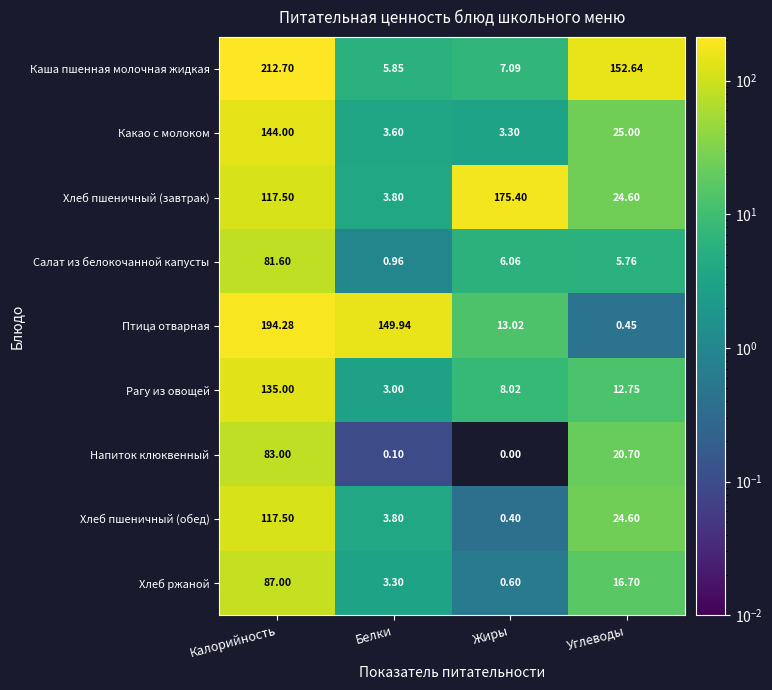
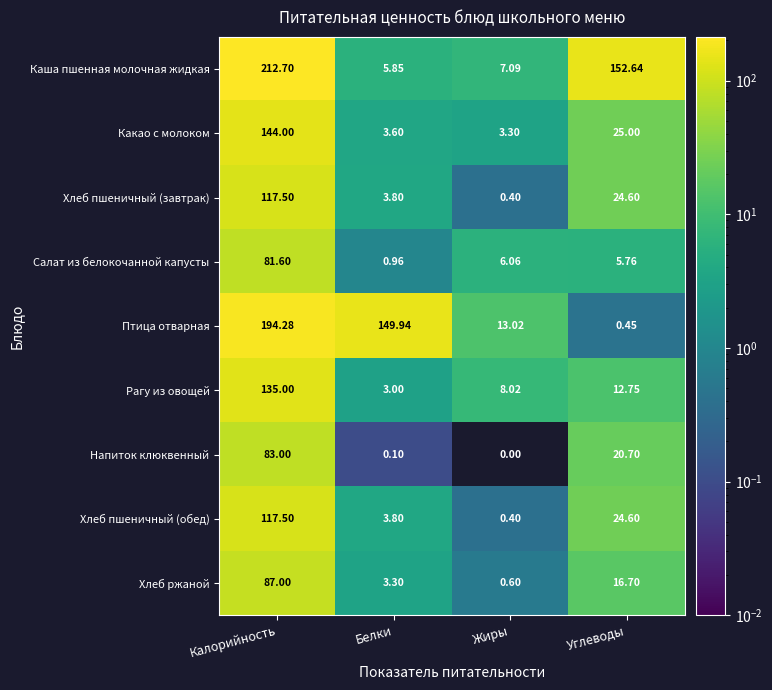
Хлеб пшеничный (завтрак), Жиры: 175.40 -> 0.40
